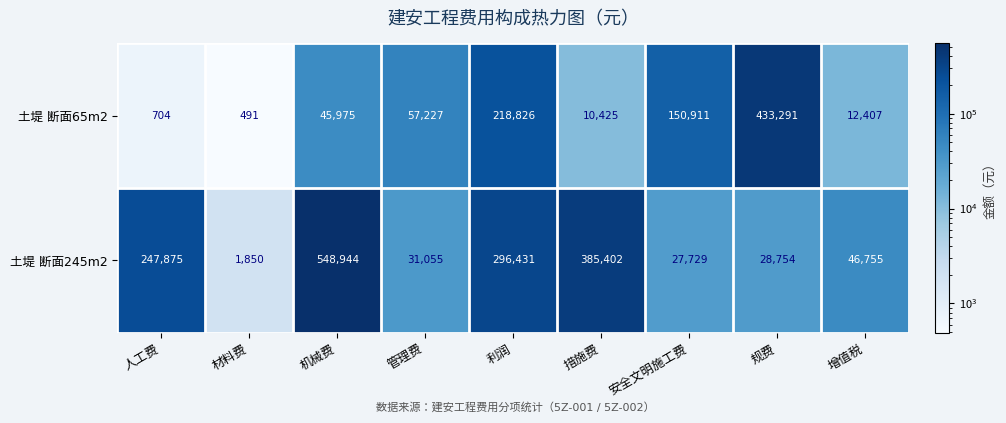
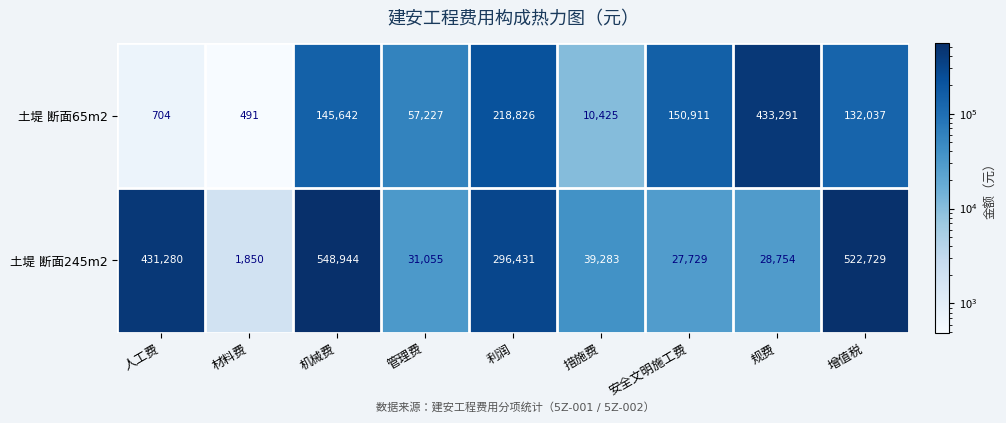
土堤 断面65m2, 机械费: 45,975 -> 145,642
土堤 断面65m2, 增值税: 12,407 -> 132,037
土堤 断面245m2, 人工费: 247,875 -> 431,280
土堤 断面245m2, 措施费: 385,402 -> 39,283
土堤 断面245m2, 增值税: 46,755 -> 522,729
